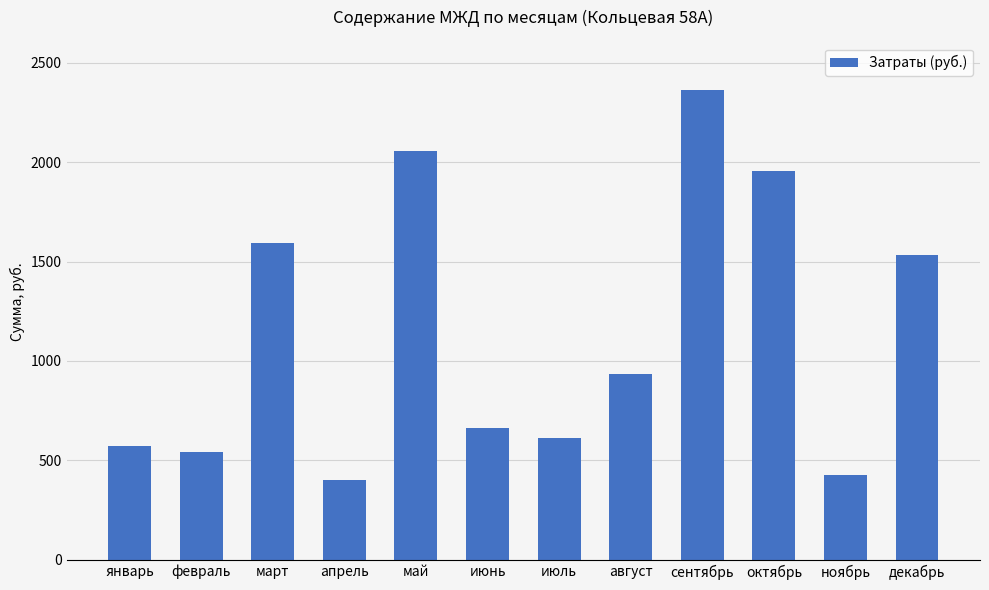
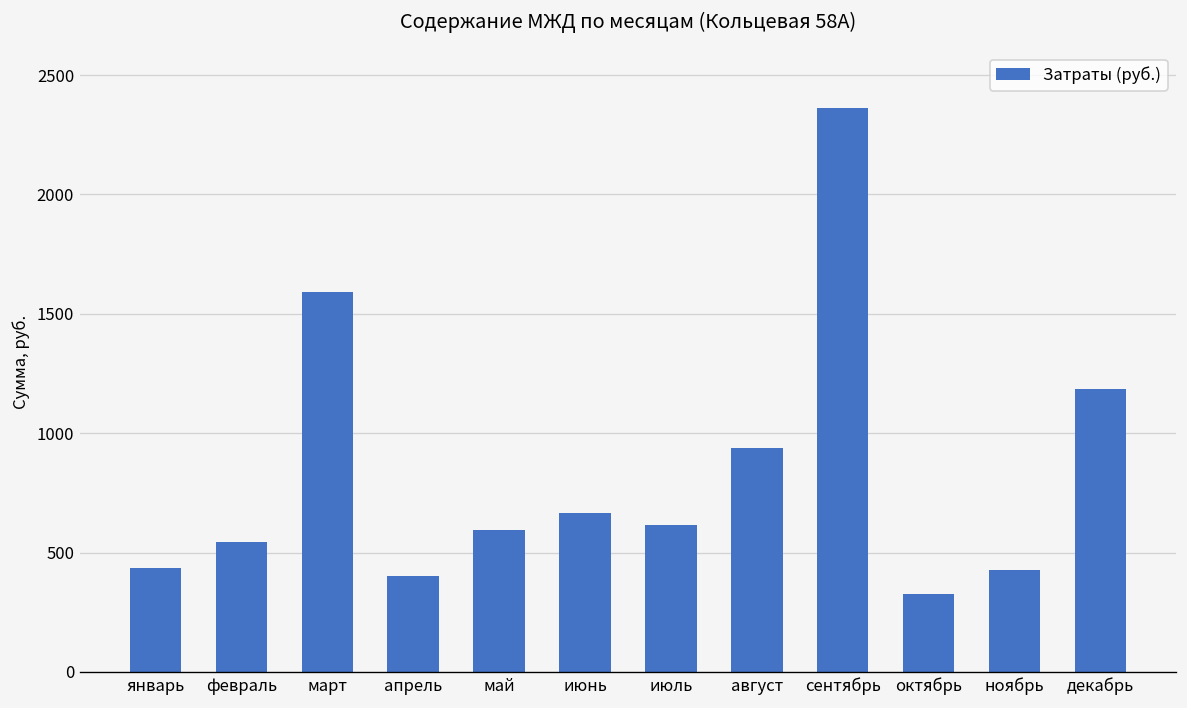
январь: 570 -> 440
май: 2060 -> 600
октябрь: 1960 -> 330
декабрь: 1540 -> 1190
